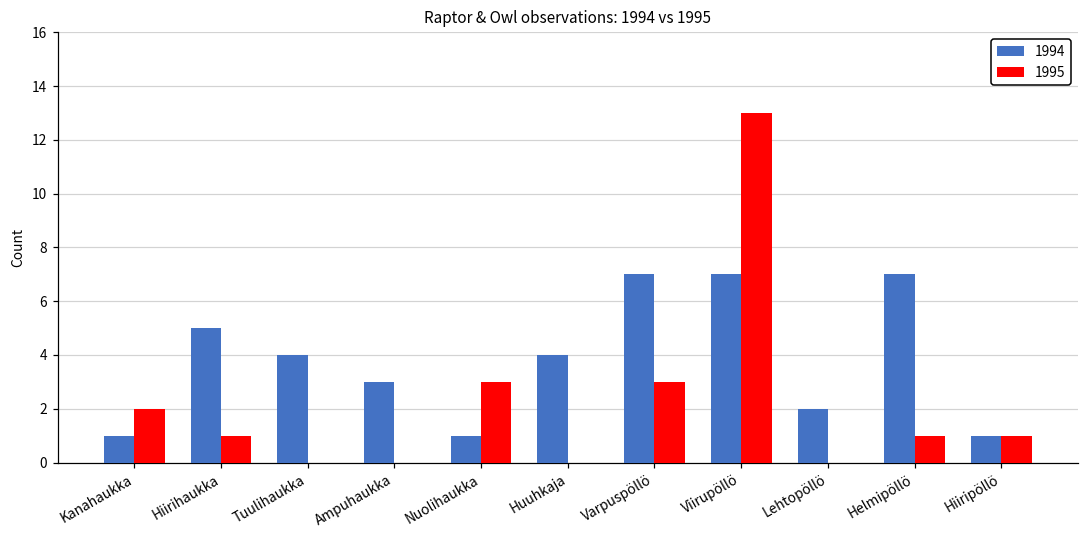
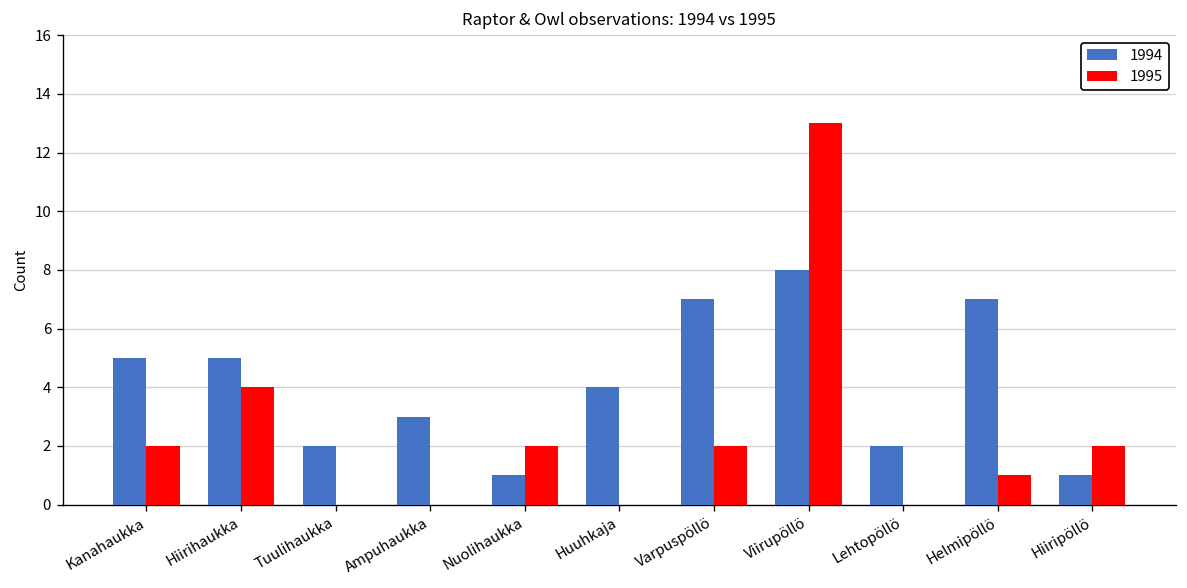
1994, Kanahaukka: 1 -> 5
1995, Hiirihaukka: 1 -> 4
1994, Tuulihaukka: 4 -> 2
1995, Nuolihaukka: 3 -> 2
1995, Varpuspöllö: 3 -> 2
1994, Viirupöllö: 7 -> 8
1995, Hiiripöllö: 1 -> 2
